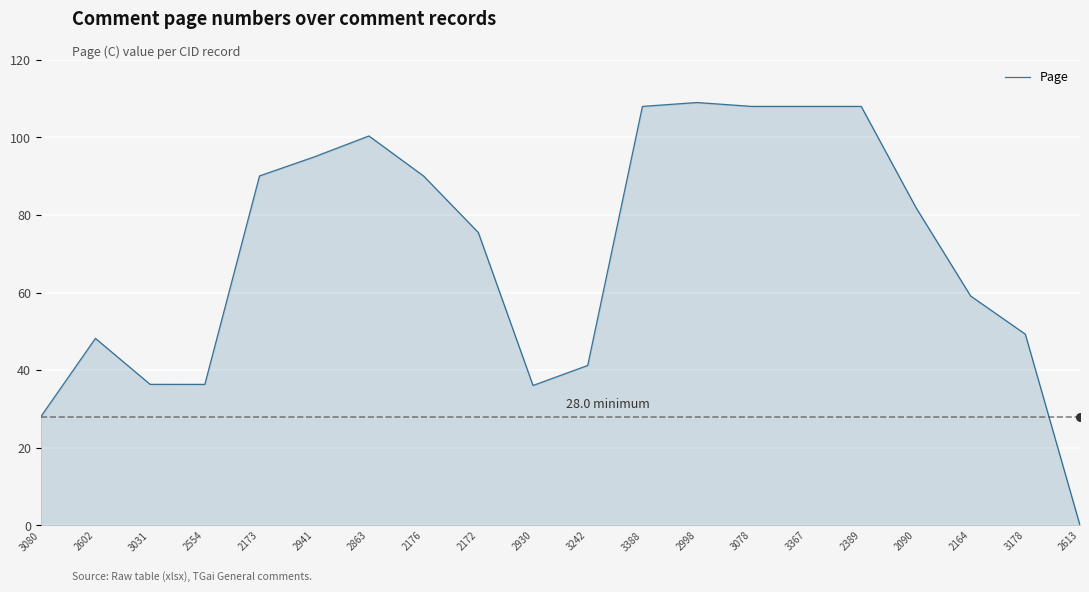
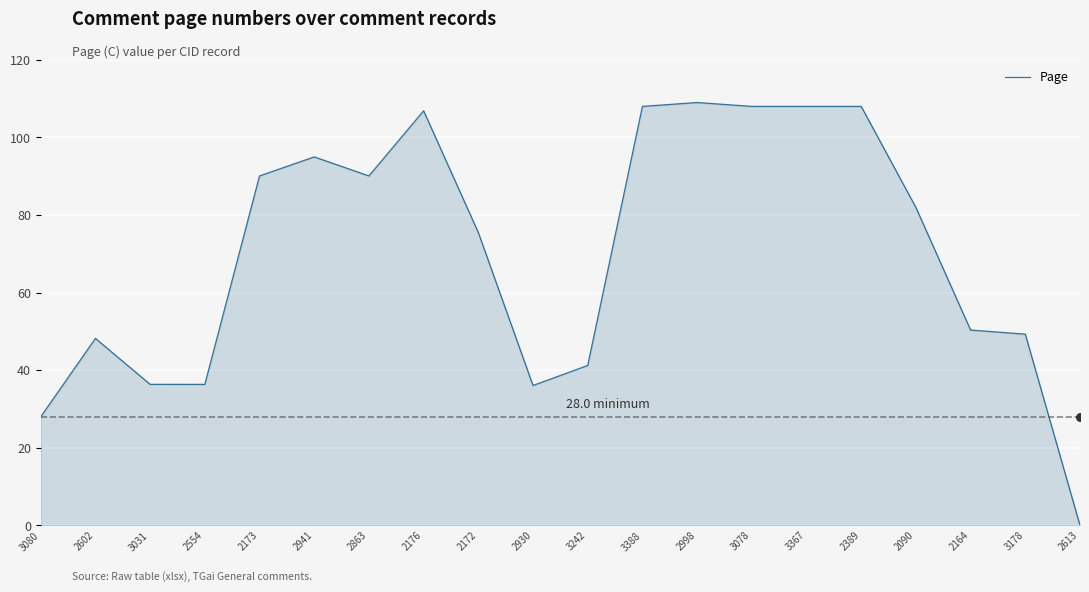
Page, 2863: 100 -> 90
Page, 2176: 90 -> 107
Page, 2164: 59 -> 50
